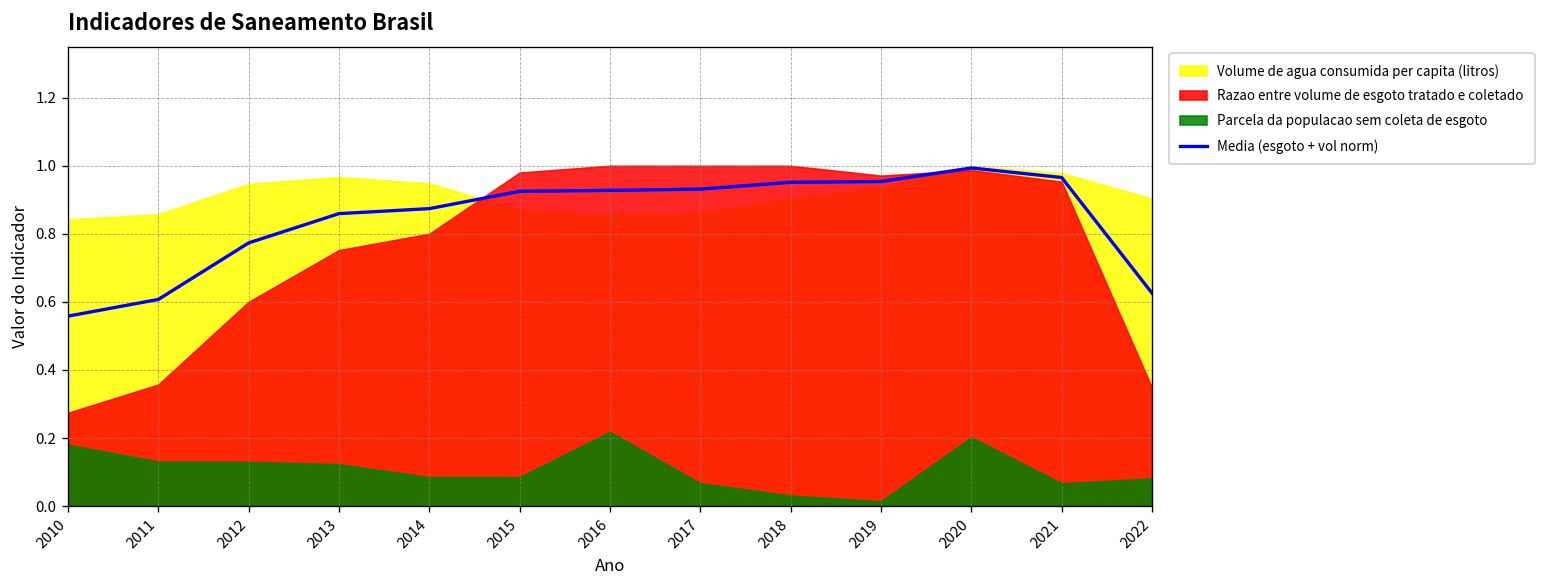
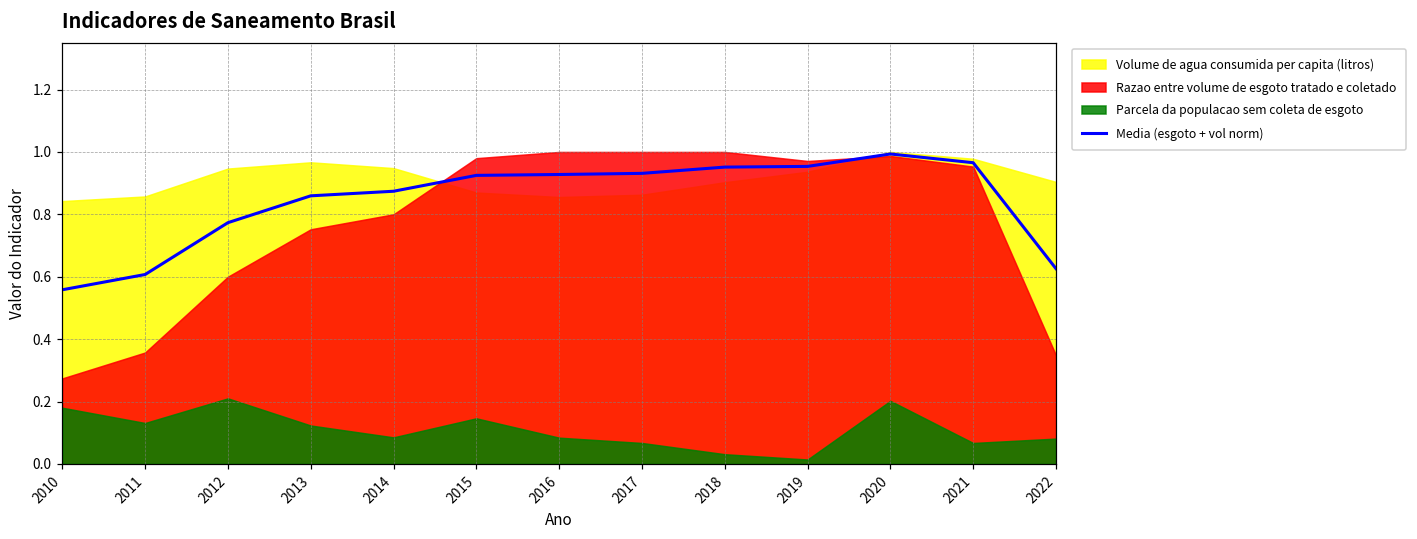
Parcela da populacao sem coleta de esgoto, 2012: 0.13 -> 0.21
Parcela da populacao sem coleta de esgoto, 2015: 0.09 -> 0.15
Parcela da populacao sem coleta de esgoto, 2016: 0.22 -> 0.08
